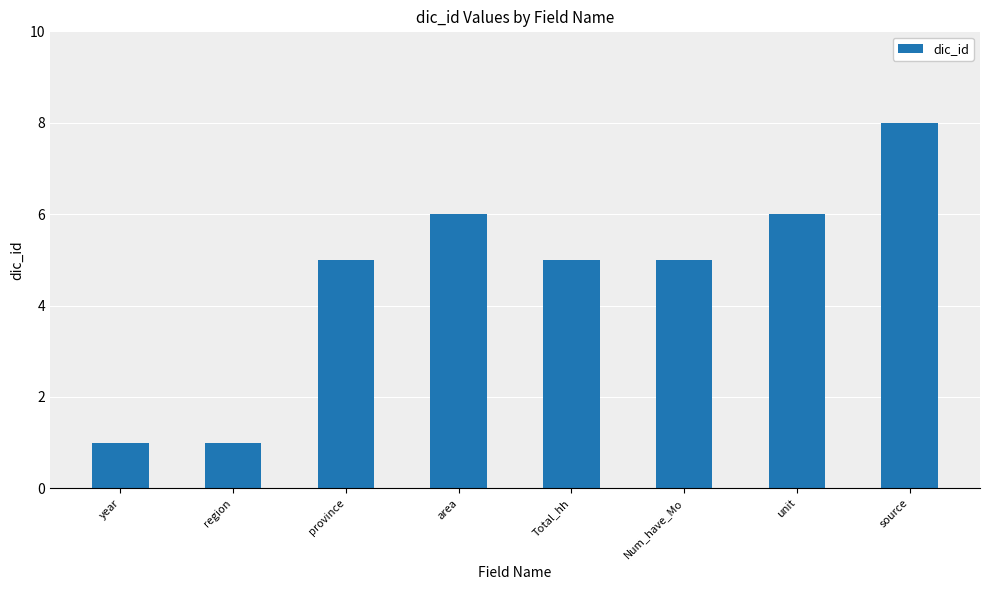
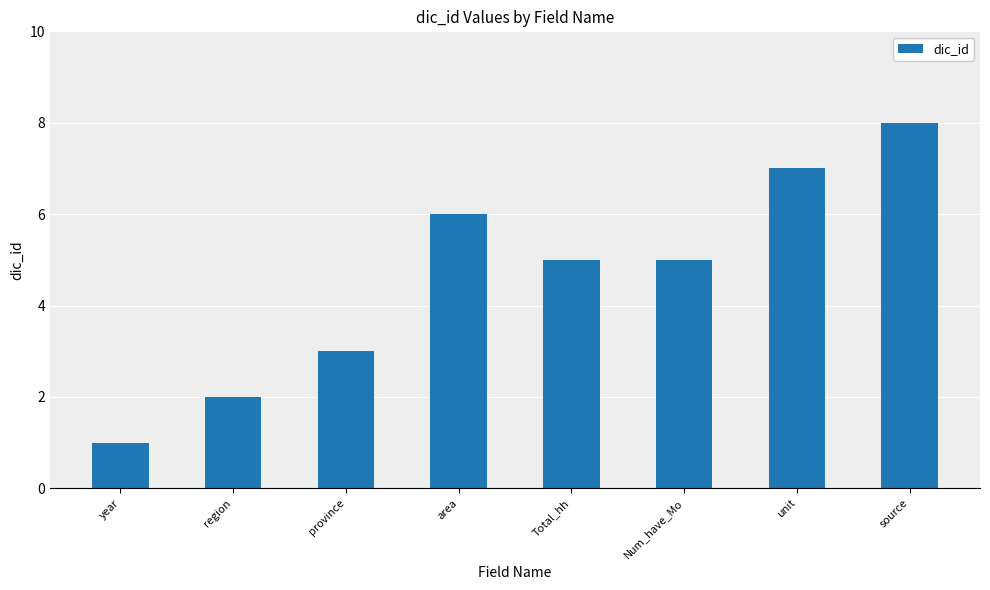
region: 1 -> 2
province: 5 -> 3
unit: 6 -> 7
